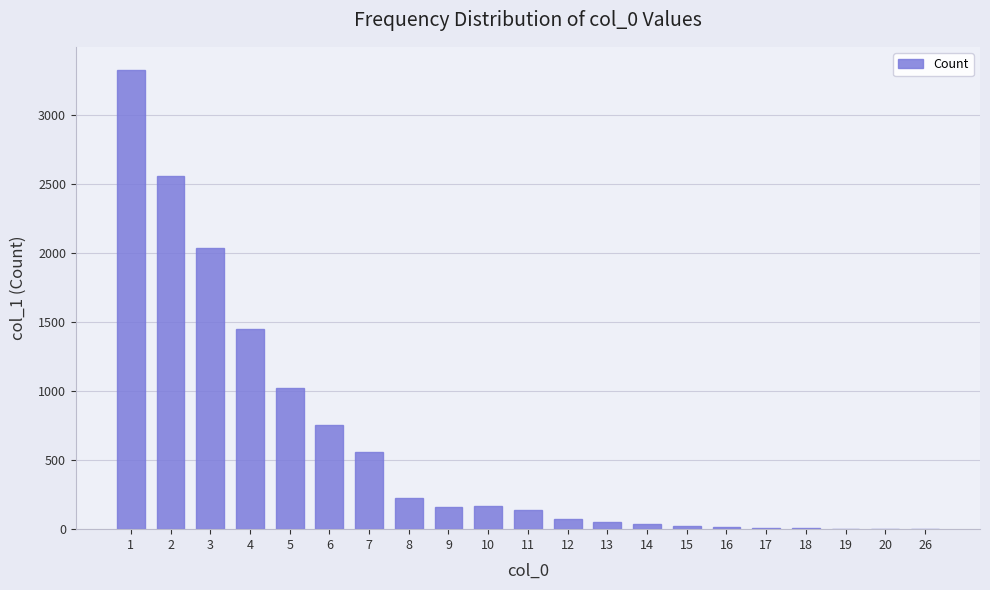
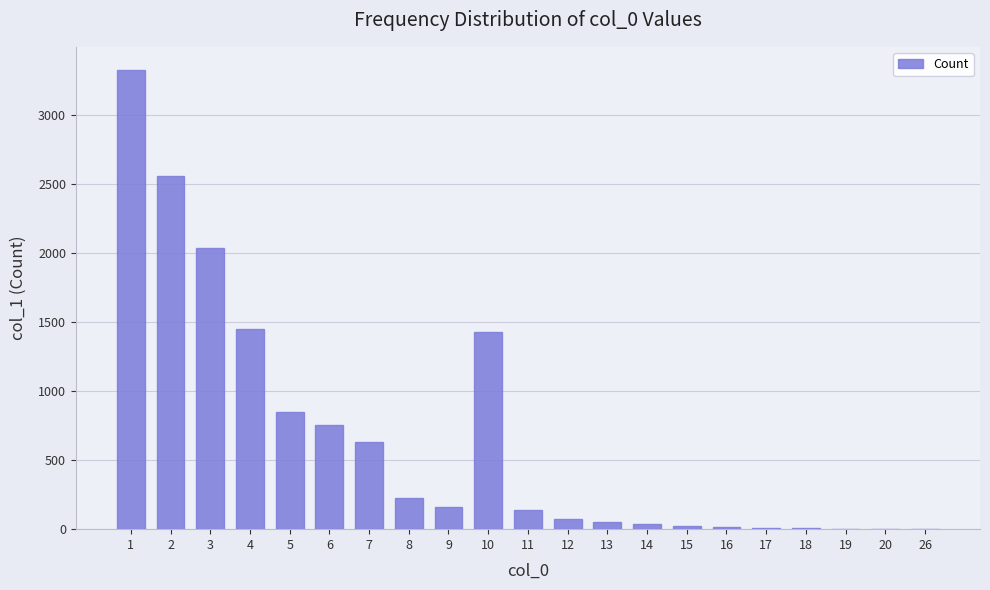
5: 1020 -> 850
7: 560 -> 630
10: 170 -> 1430
